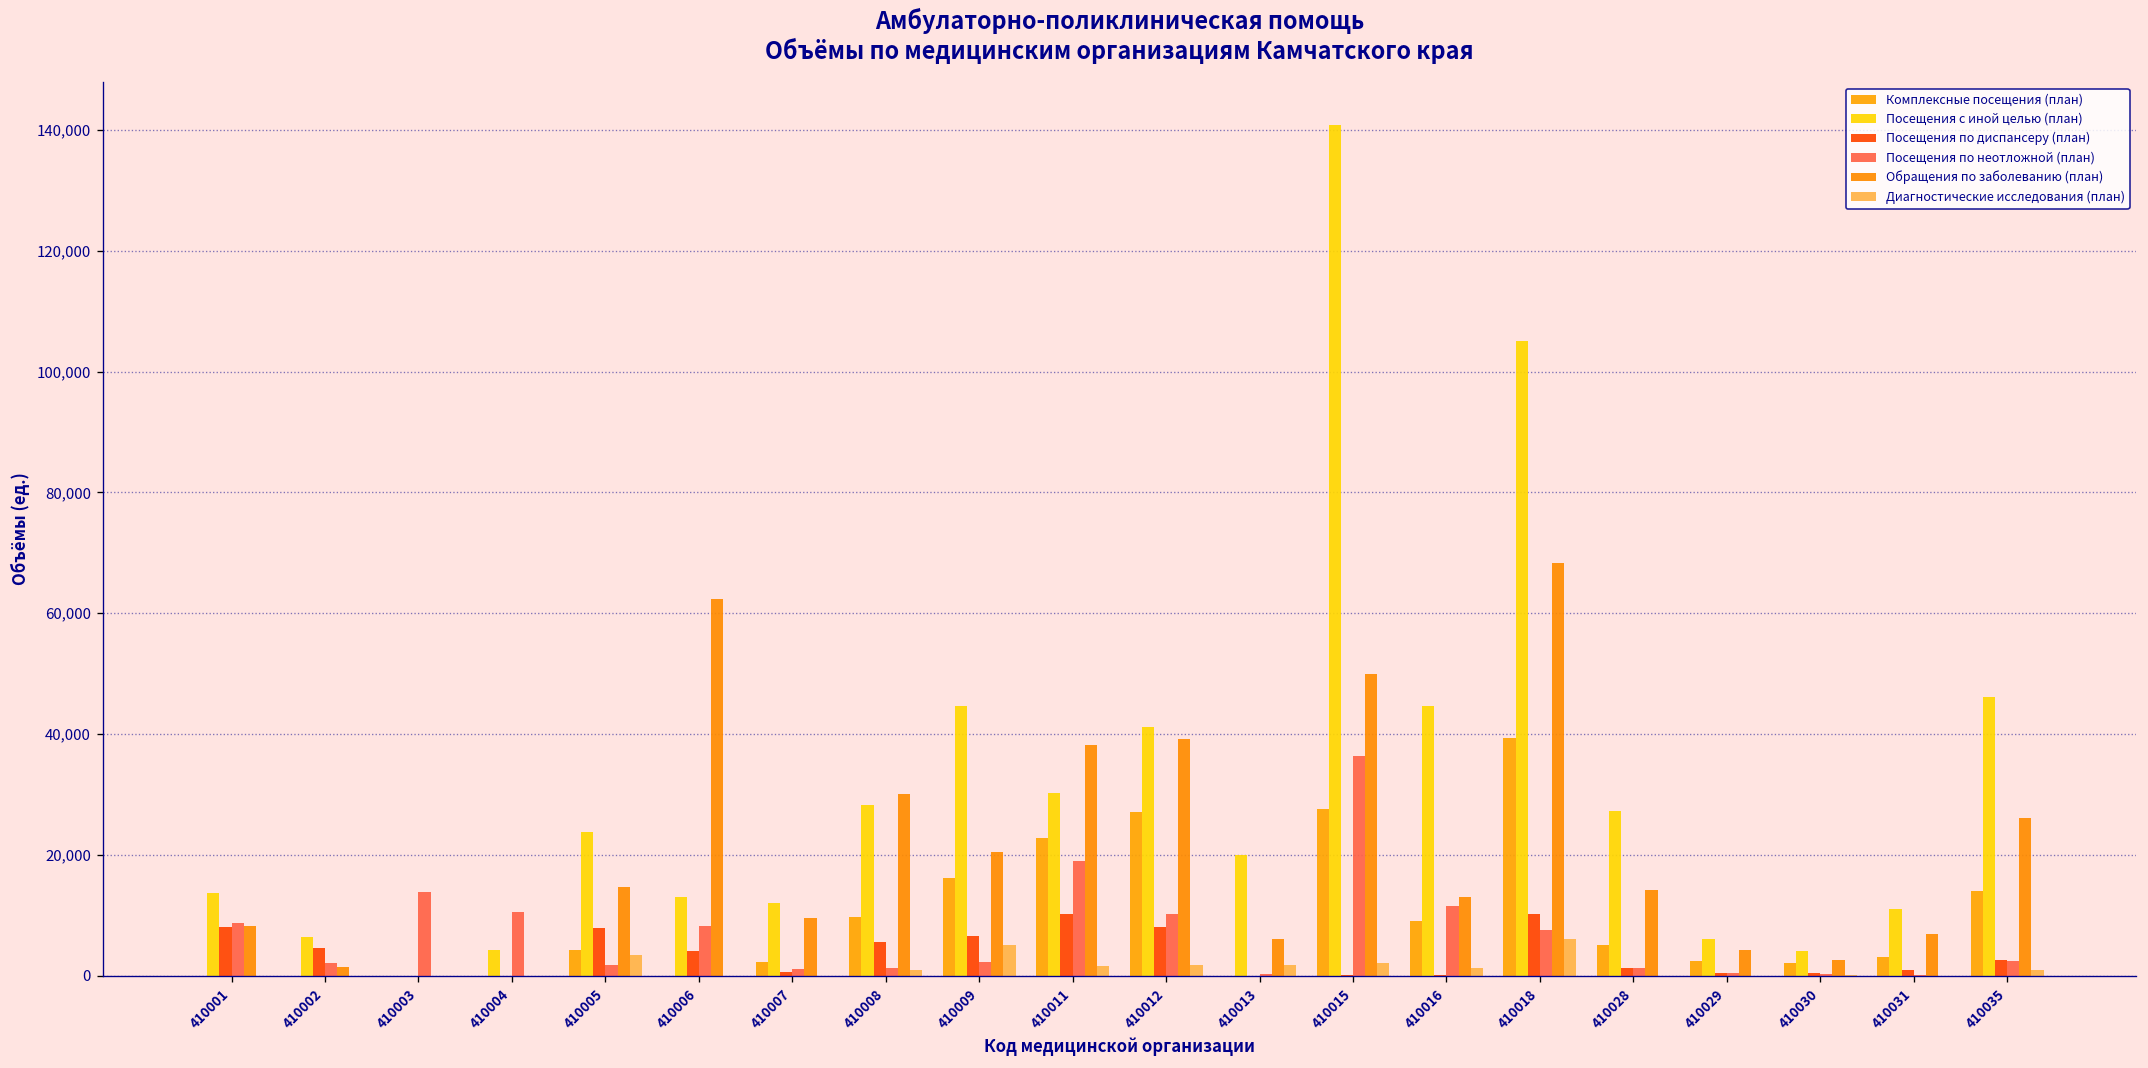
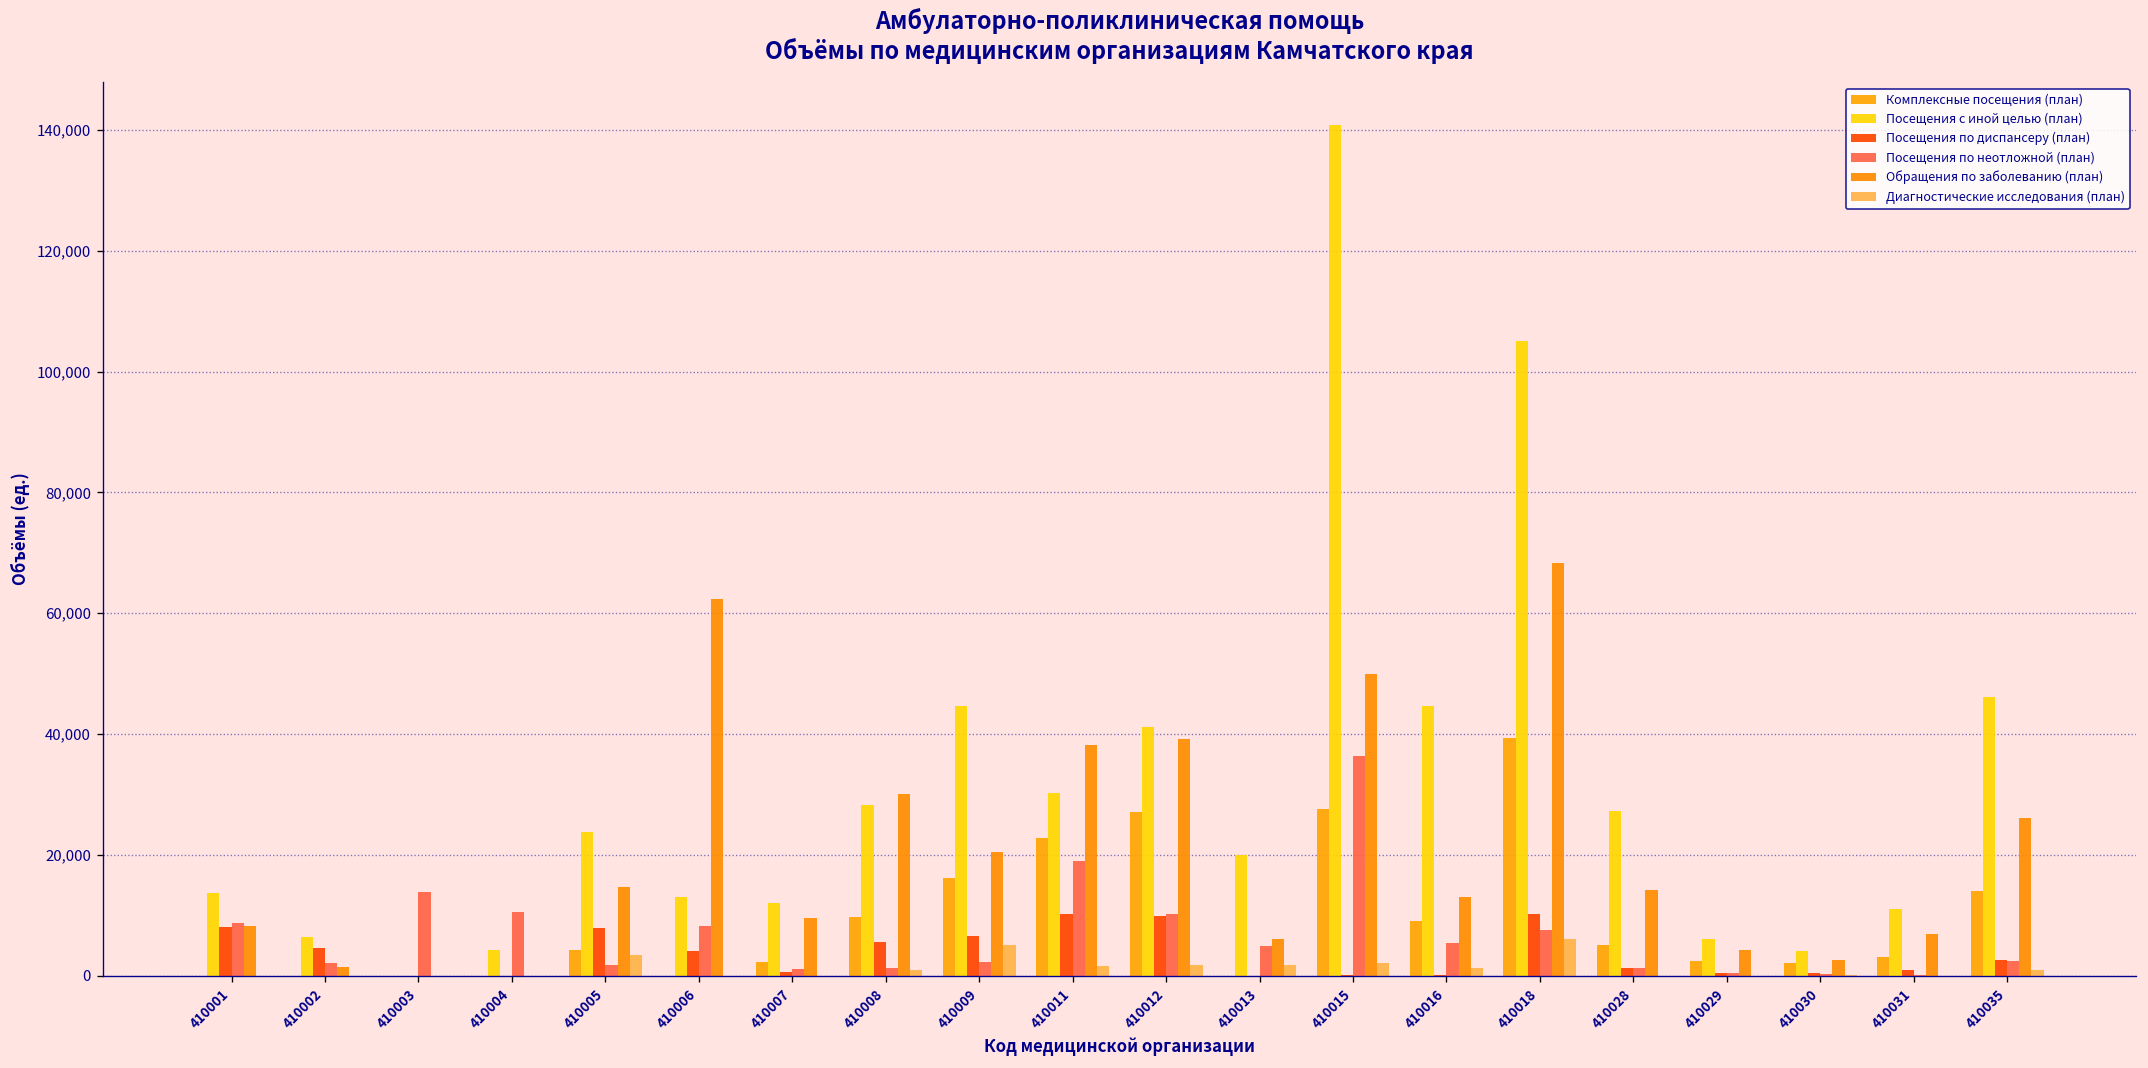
Посещения по диспансеру (план), 410012: 8,000 -> 10,000
Посещения по неотложной (план), 410013: 0 -> 5,000
Посещения по неотложной (план), 410016: 12,000 -> 5,000
